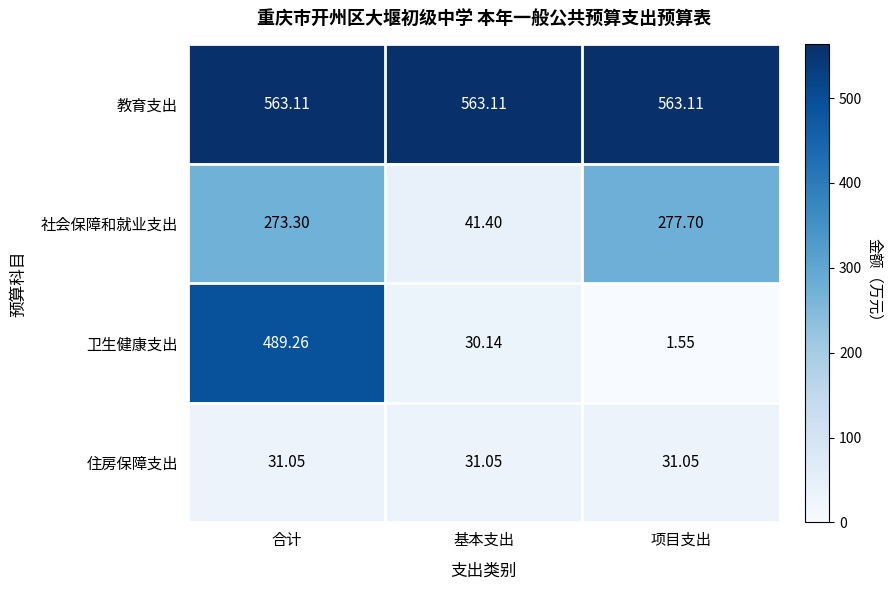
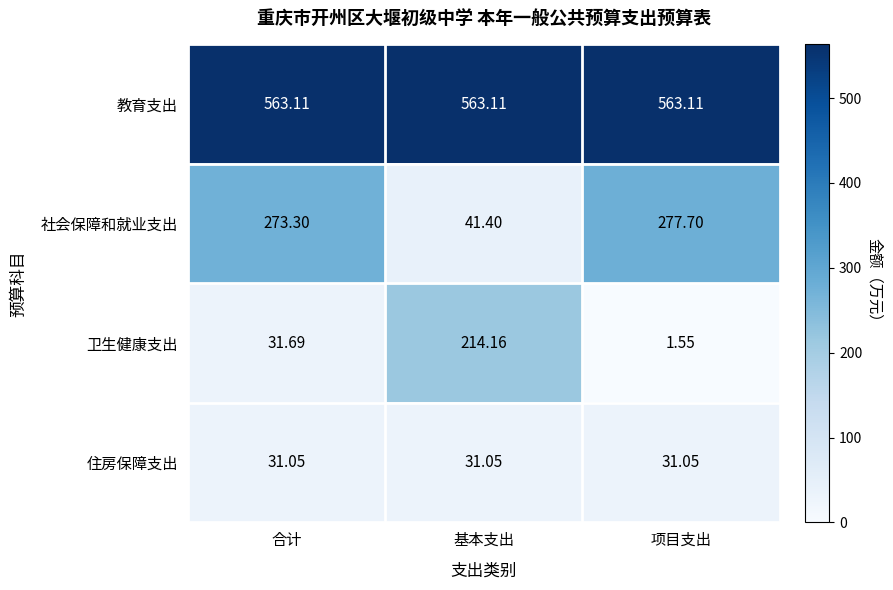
卫生健康支出, 合计: 489.26 -> 31.69
卫生健康支出, 基本支出: 30.14 -> 214.16
